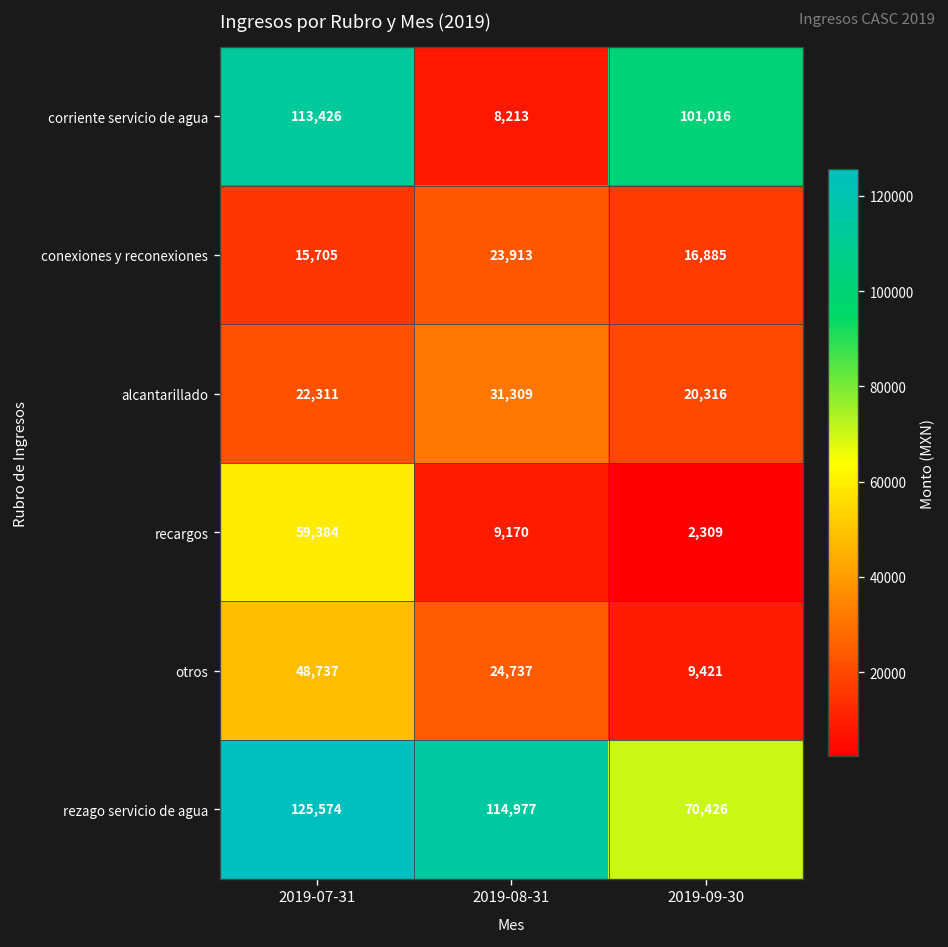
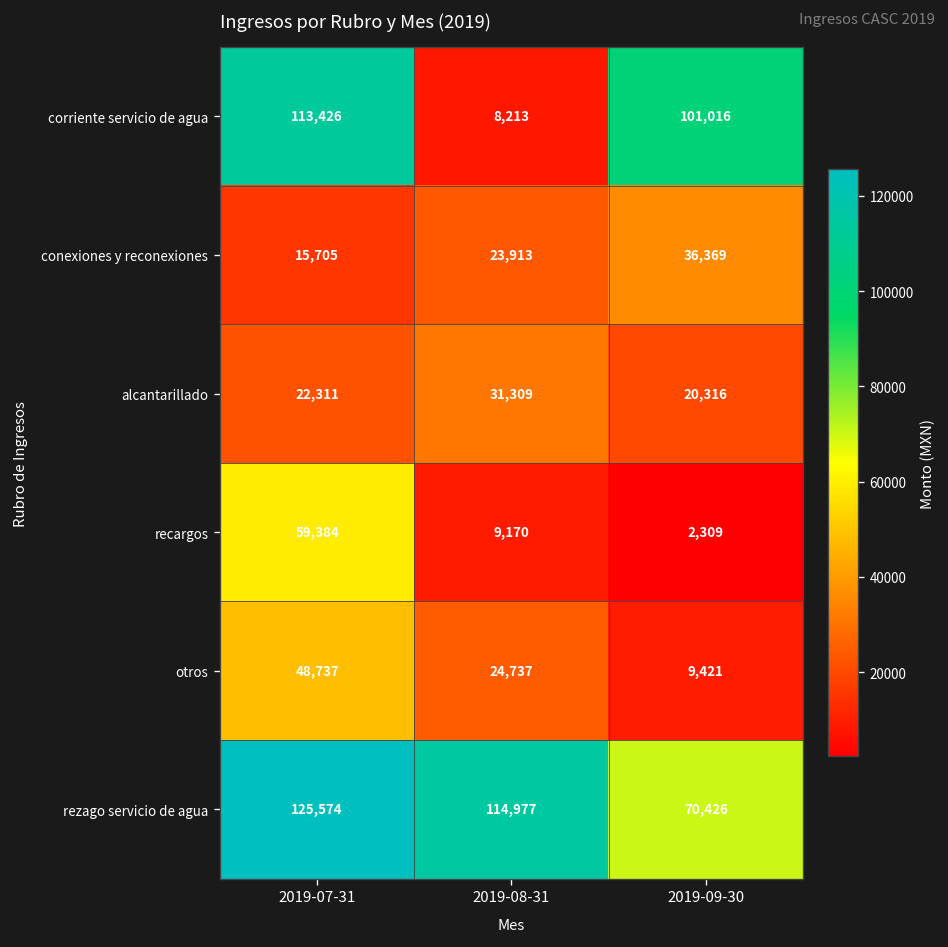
conexiones y reconexiones, 2019-09-30: 16,885 -> 36,369
